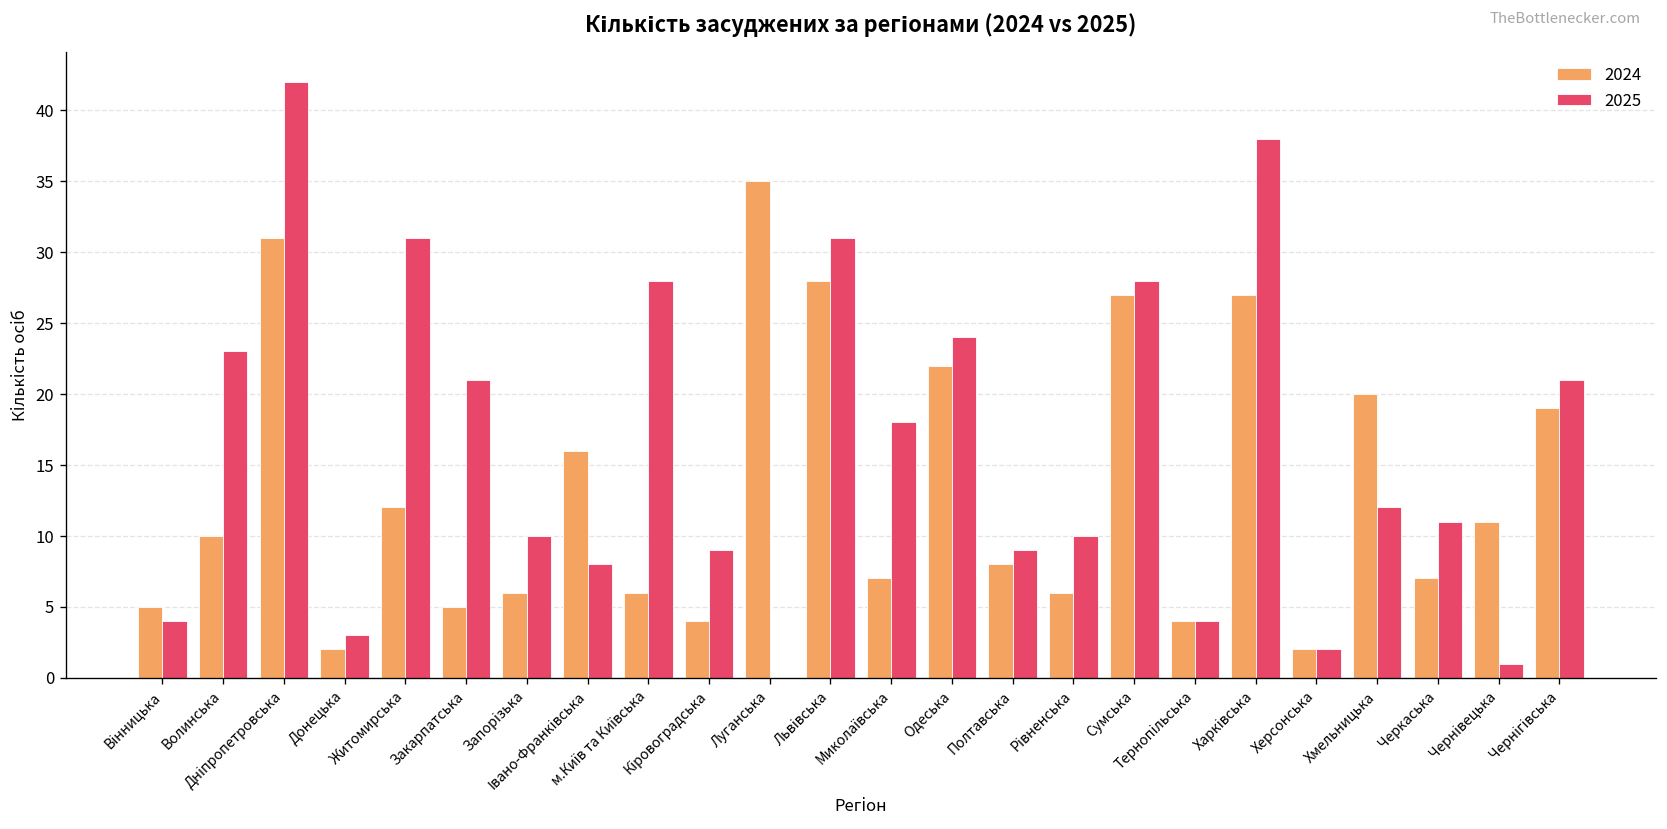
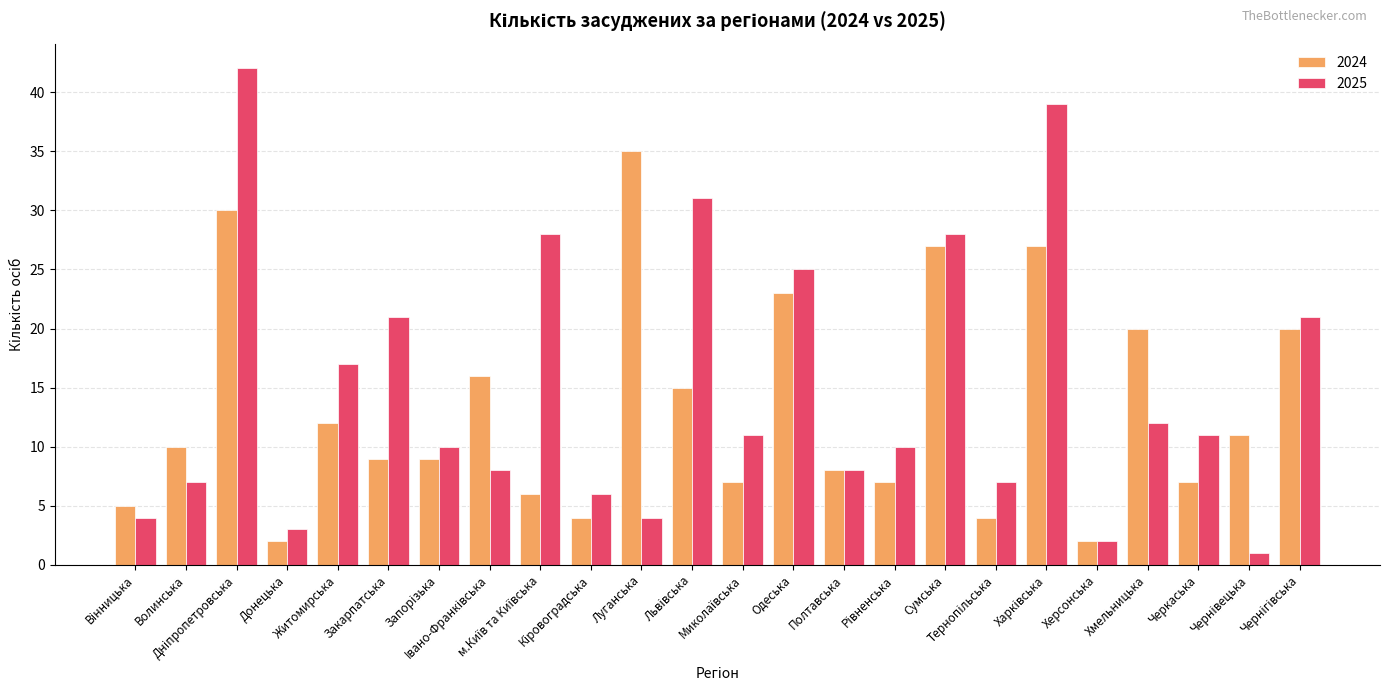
2025, Волинська: 23 -> 7
2024, Дніпропетровська: 31 -> 30
2025, Житомирська: 31 -> 17
2024, Закарпатська: 5 -> 9
2024, Запорізька: 6 -> 9
2025, Кіровоградська: 9 -> 6
2025, Луганська: 0 -> 4
2024, Львівська: 28 -> 15
2025, Миколаївська: 18 -> 11
2024, Одеська: 22 -> 23
2025, Одеська: 24 -> 25
2025, Полтавська: 9 -> 8
2024, Рівненська: 6 -> 7
2025, Тернопільська: 4 -> 7
2025, Харківська: 38 -> 39
2024, Чернігівська: 19 -> 20
